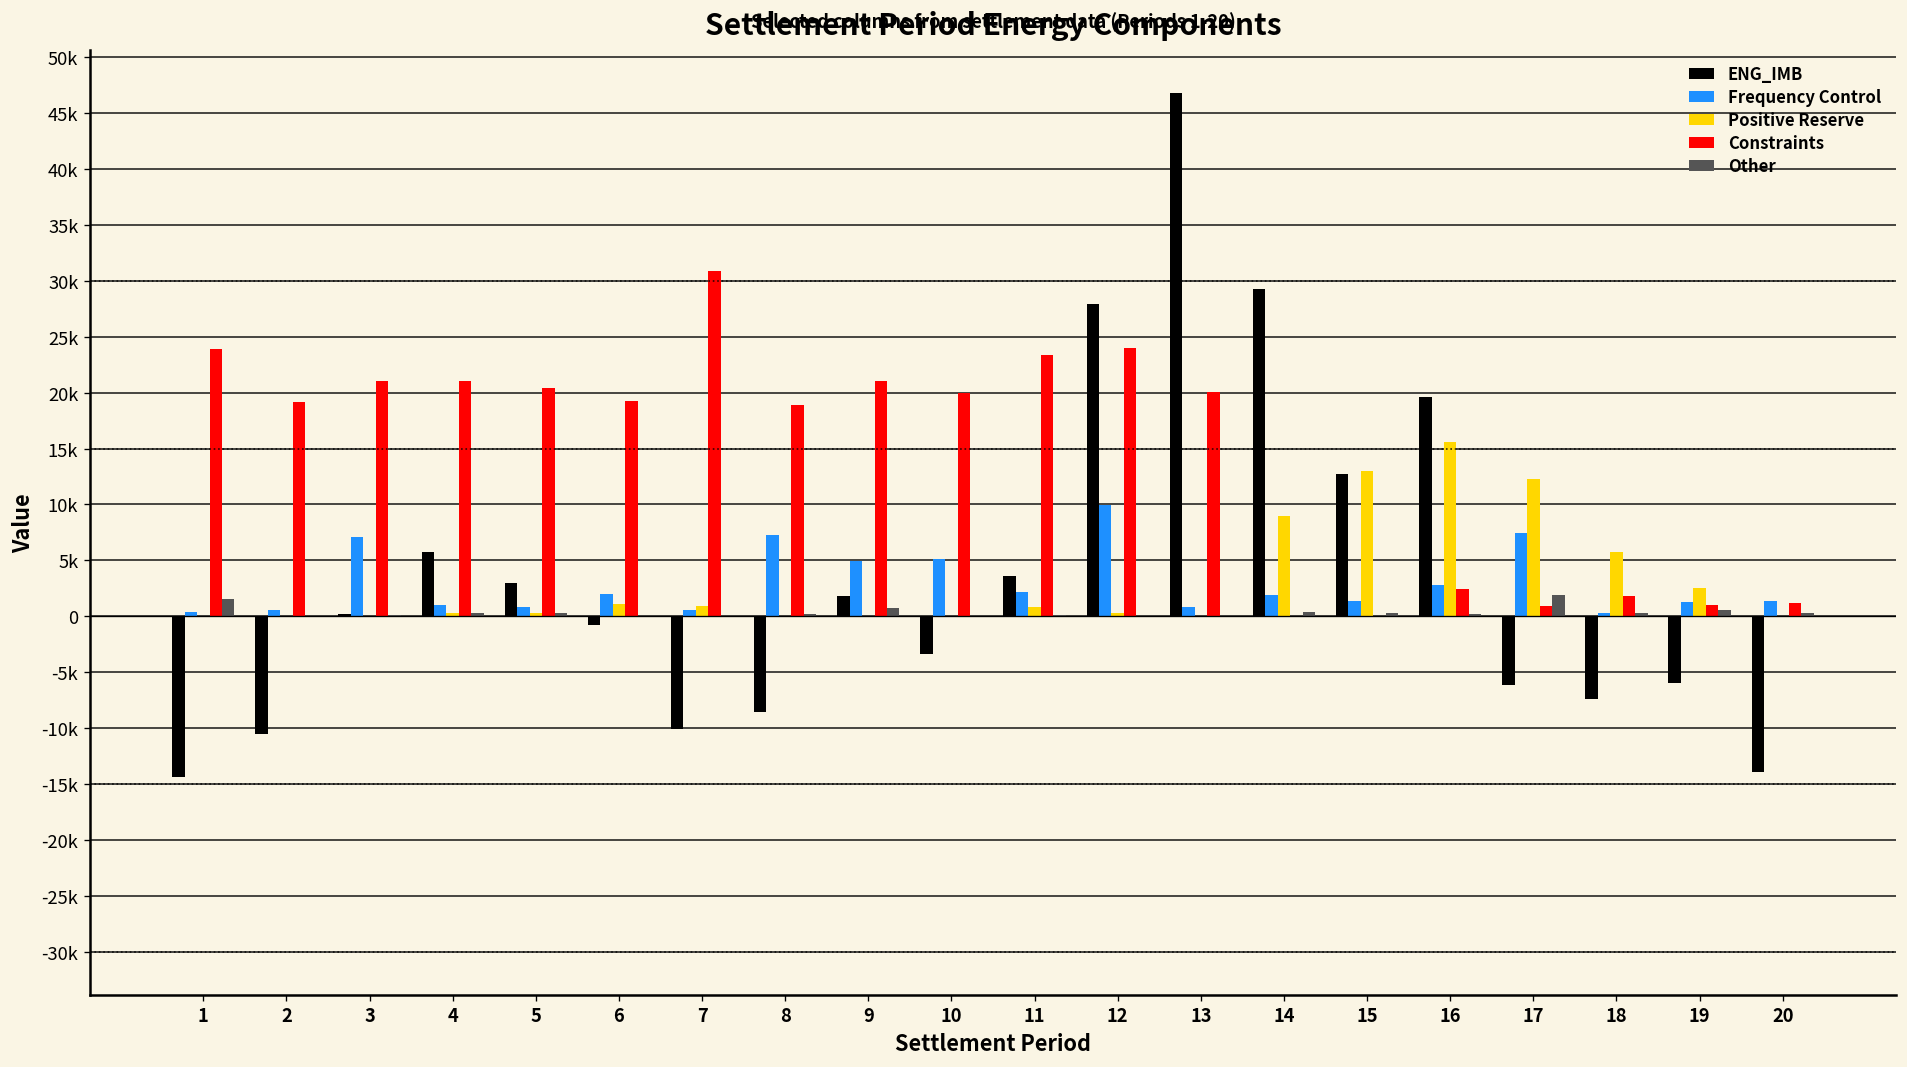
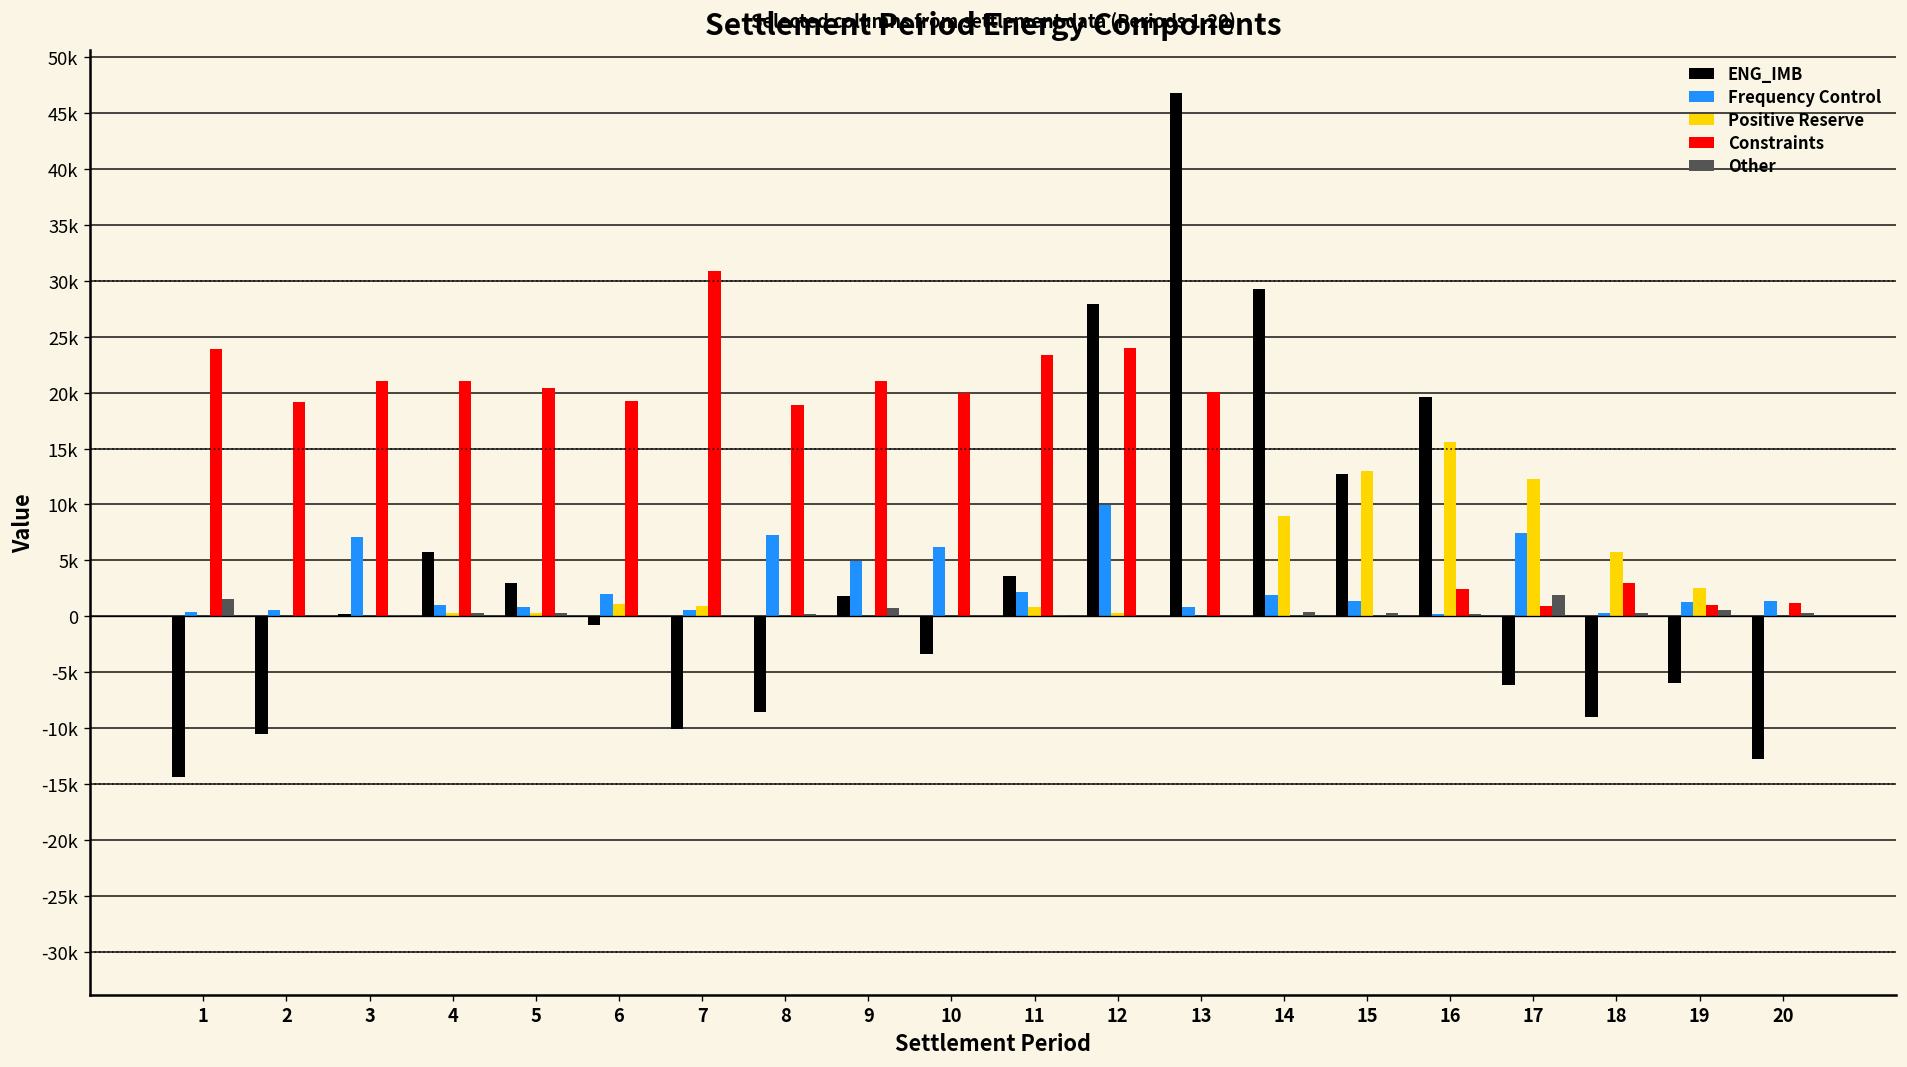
Frequency Control, 10: 5000 -> 6000
Frequency Control, 16: 3000 -> 0
ENG_IMB, 18: -7000 -> -9000
Constraints, 18: 2000 -> 3000
ENG_IMB, 20: -14000 -> -13000
